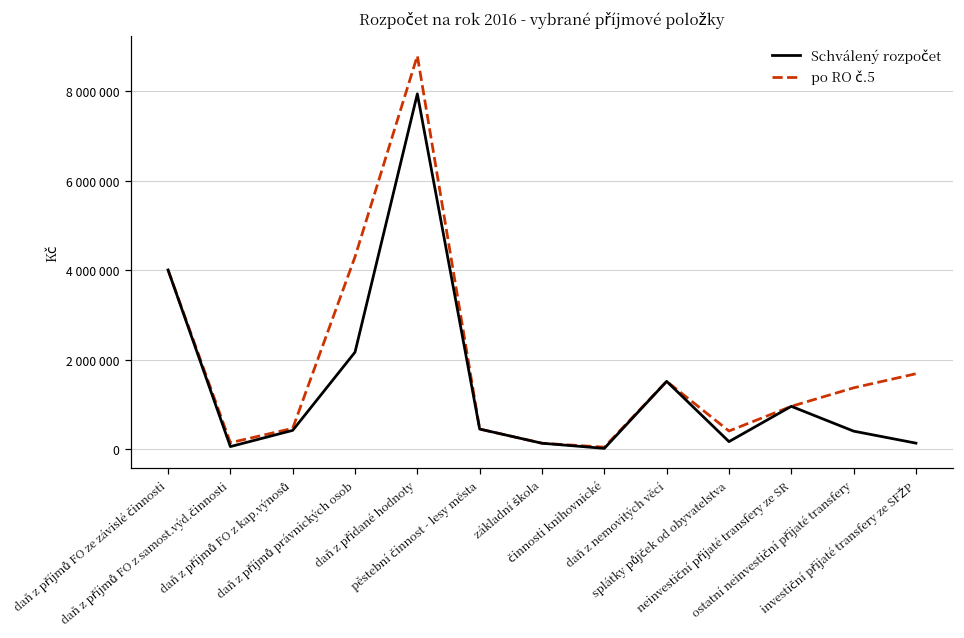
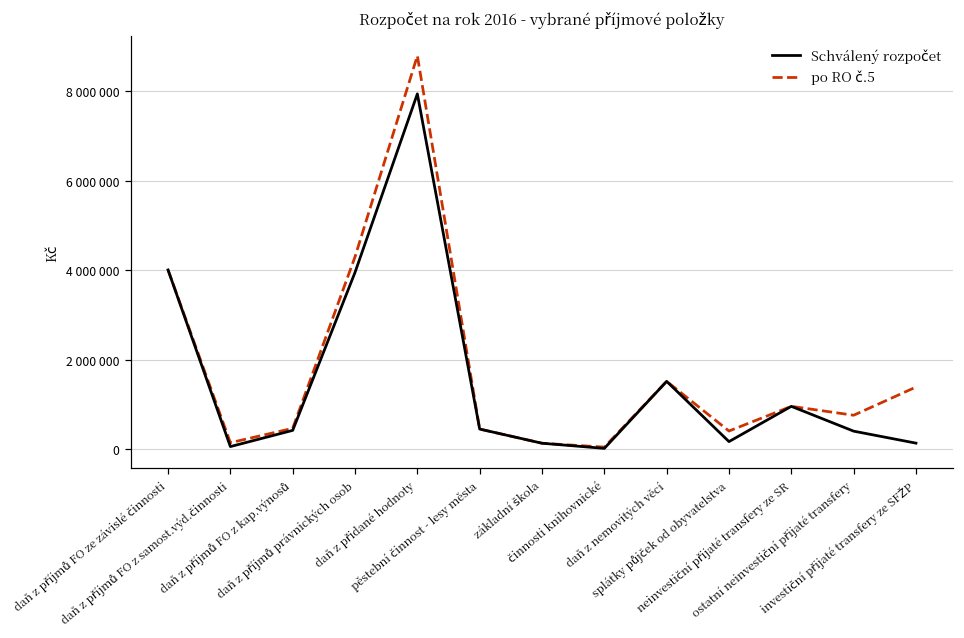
Schválený rozpočet, daň z příjmů právnických osob: 2200000 -> 4000000
po RO č.5, ostatní neinvestiční přijaté transfery: 1400000 -> 800000
po RO č.5, investiční přijaté transfery ze SFŽP: 1700000 -> 1400000
